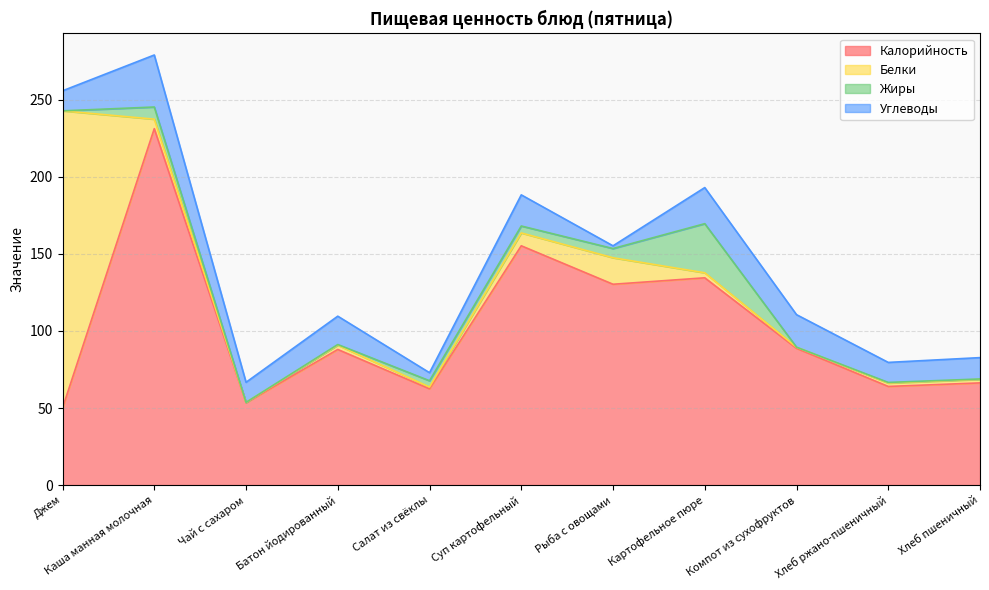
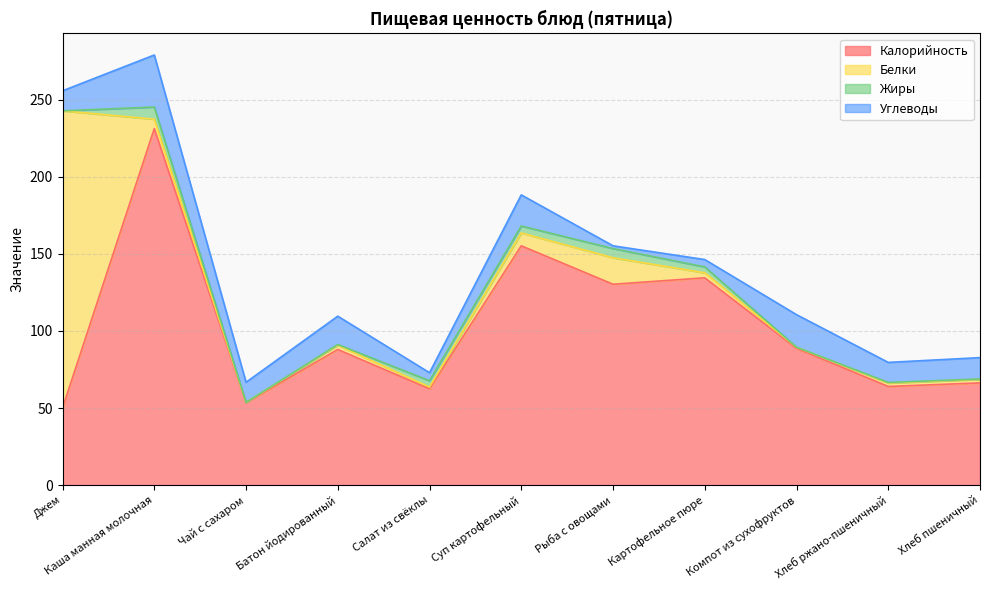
Жиры, Картофельное пюре: 32 -> 4
Углеводы, Картофельное пюре: 23 -> 5
